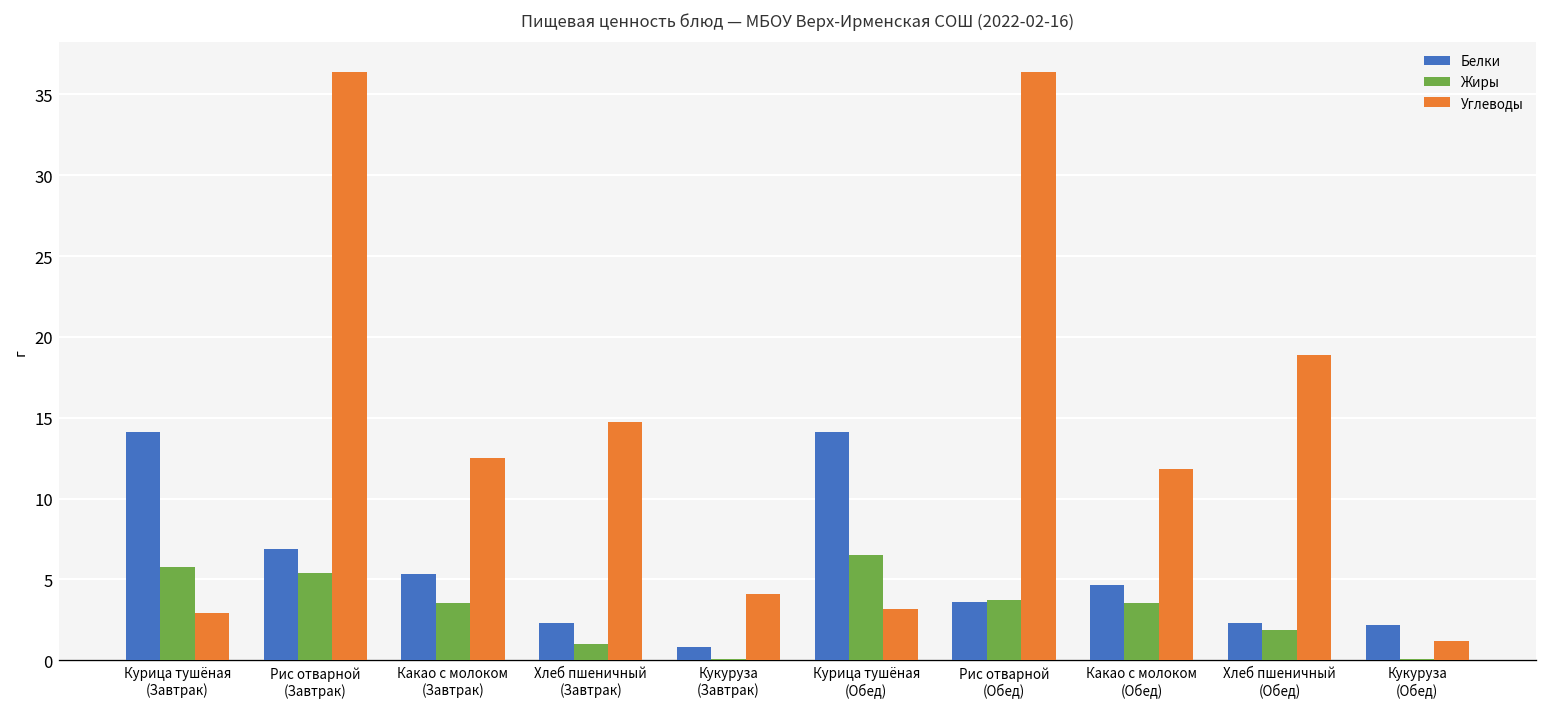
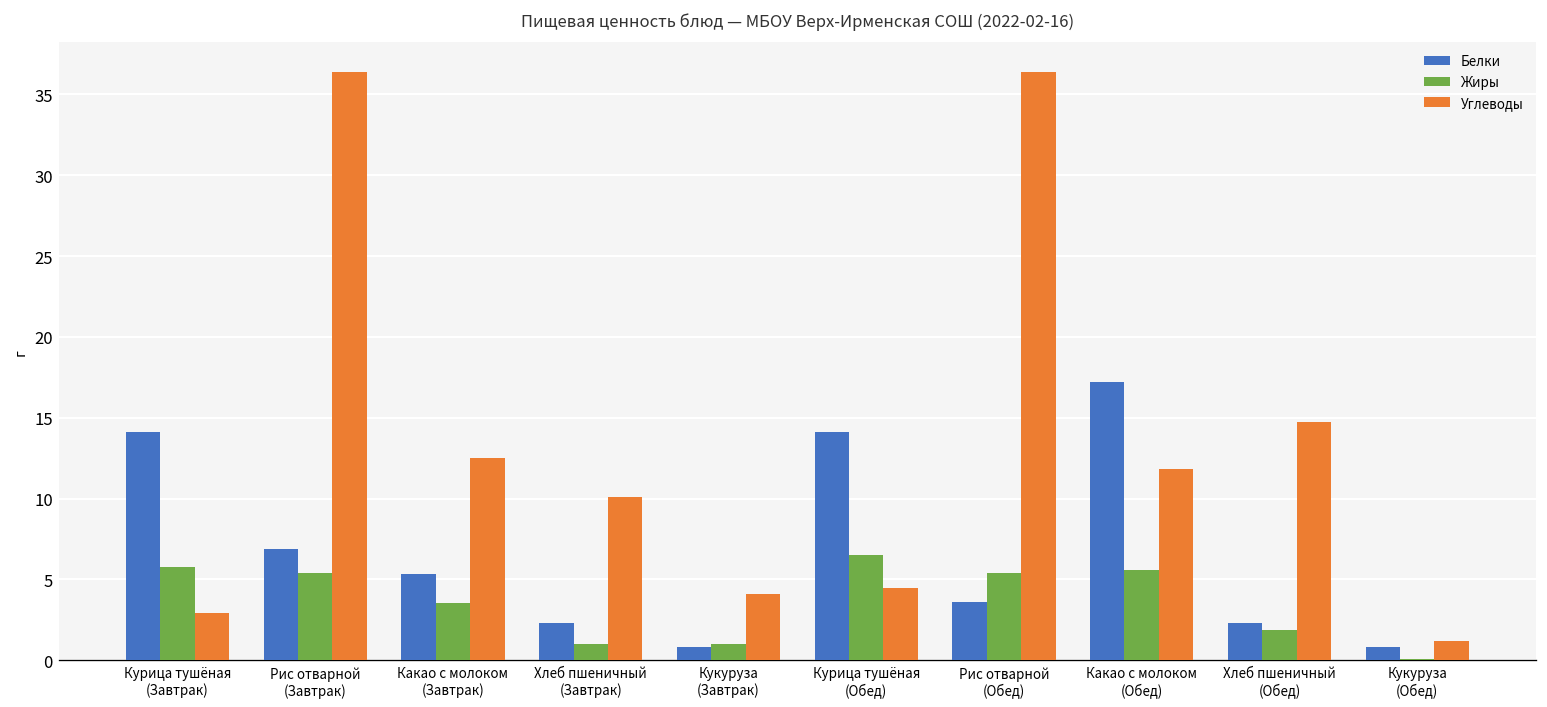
Углеводы, Хлеб пшеничный (Завтрак): 14.8 -> 10.1
Жиры, Кукуруза (Завтрак): 0.1 -> 1.0
Углеводы, Курица тушёная (Обед): 3.2 -> 4.5
Жиры, Рис отварной (Обед): 3.7 -> 5.4
Белки, Какао с молоком (Обед): 4.7 -> 17.2
Жиры, Какао с молоком (Обед): 3.5 -> 5.6
Углеводы, Хлеб пшеничный (Обед): 18.9 -> 14.8
Белки, Кукуруза (Обед): 2.2 -> 0.8
